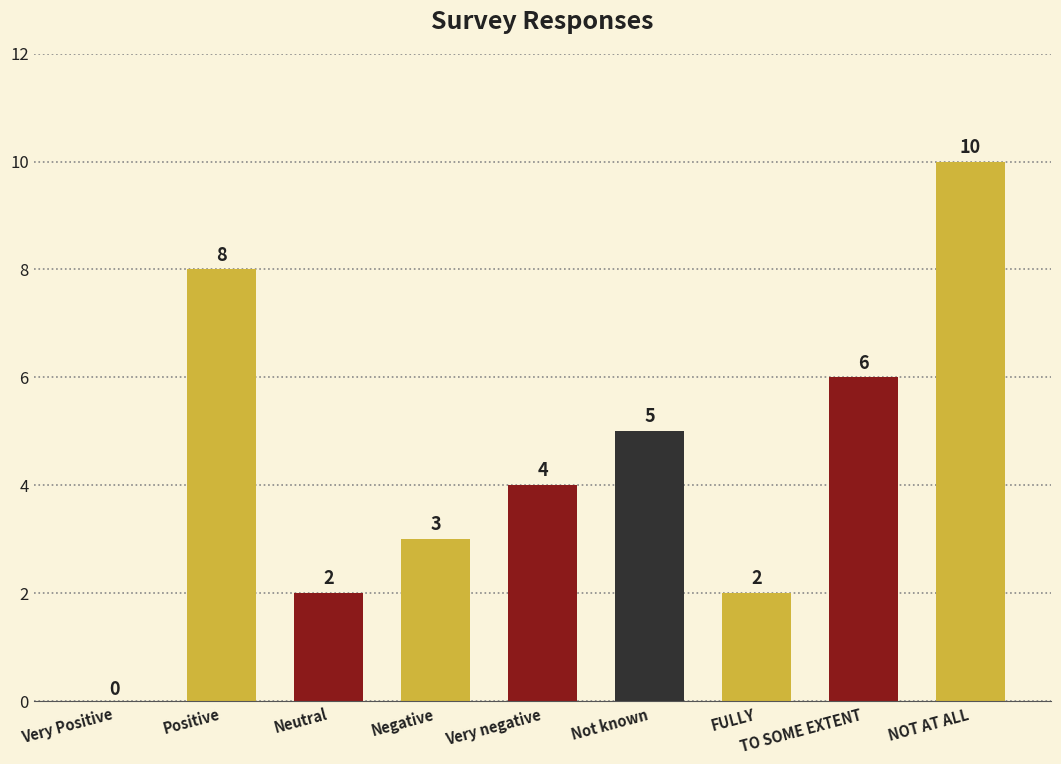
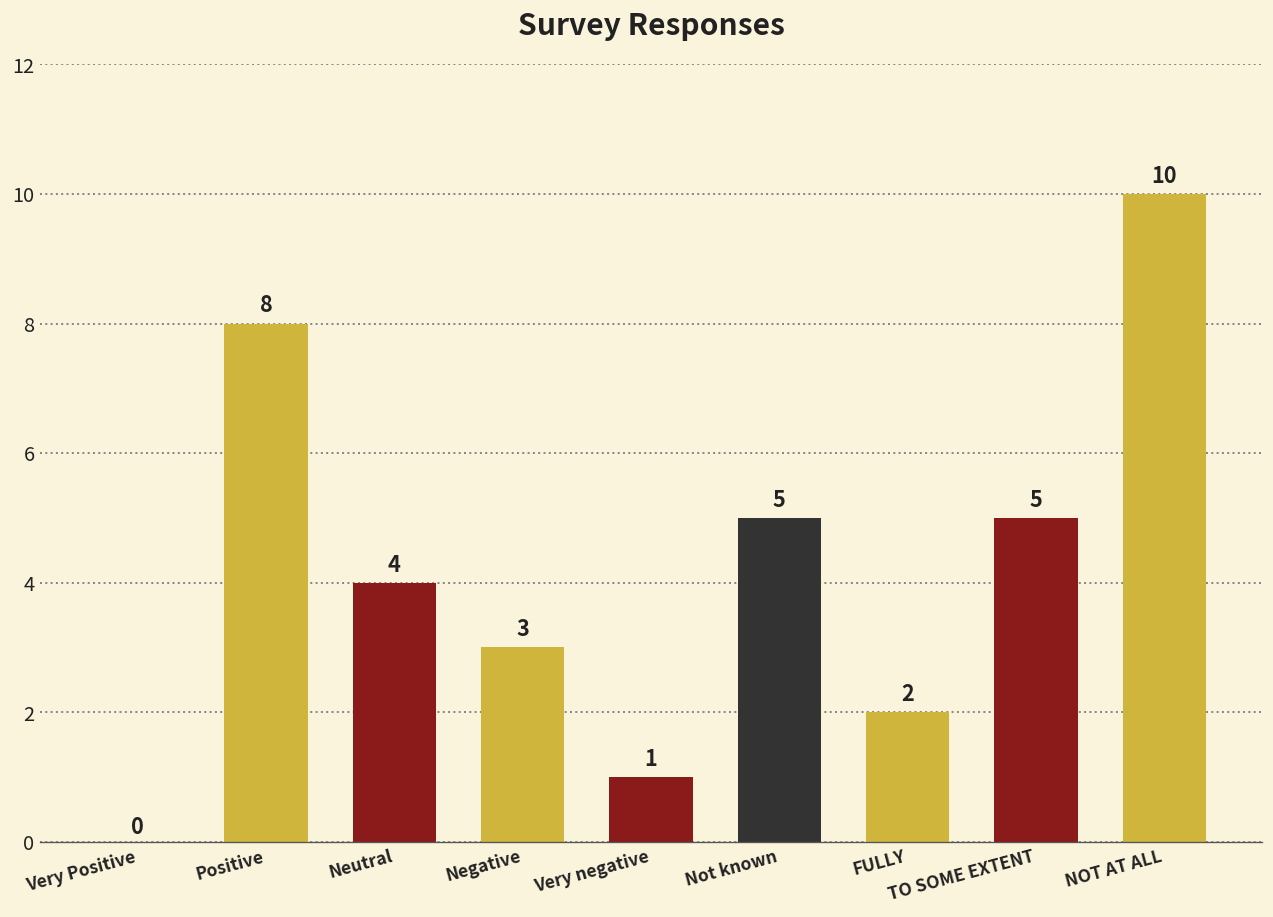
Neutral: 2 -> 4
Very negative: 4 -> 1
TO SOME EXTENT: 6 -> 5
